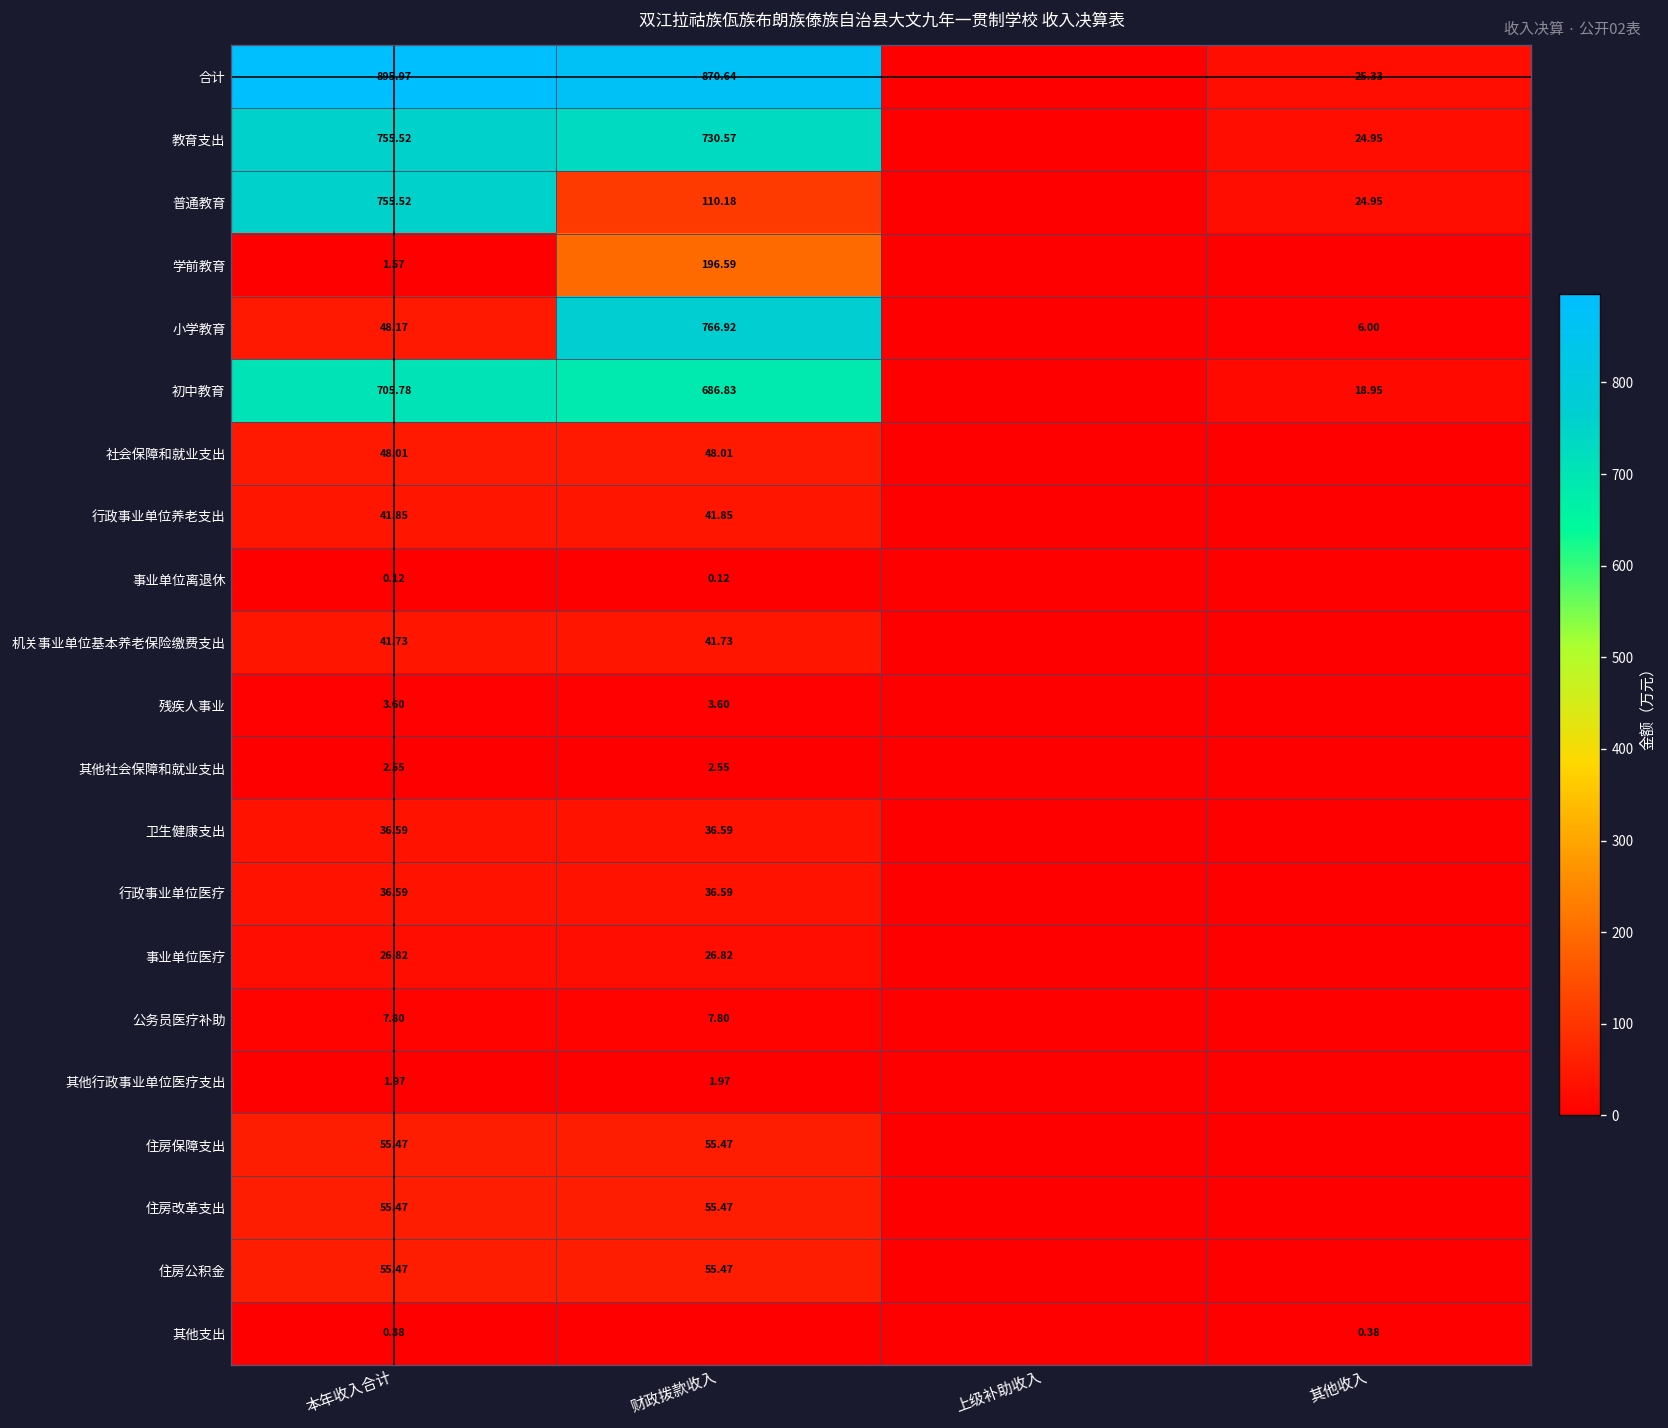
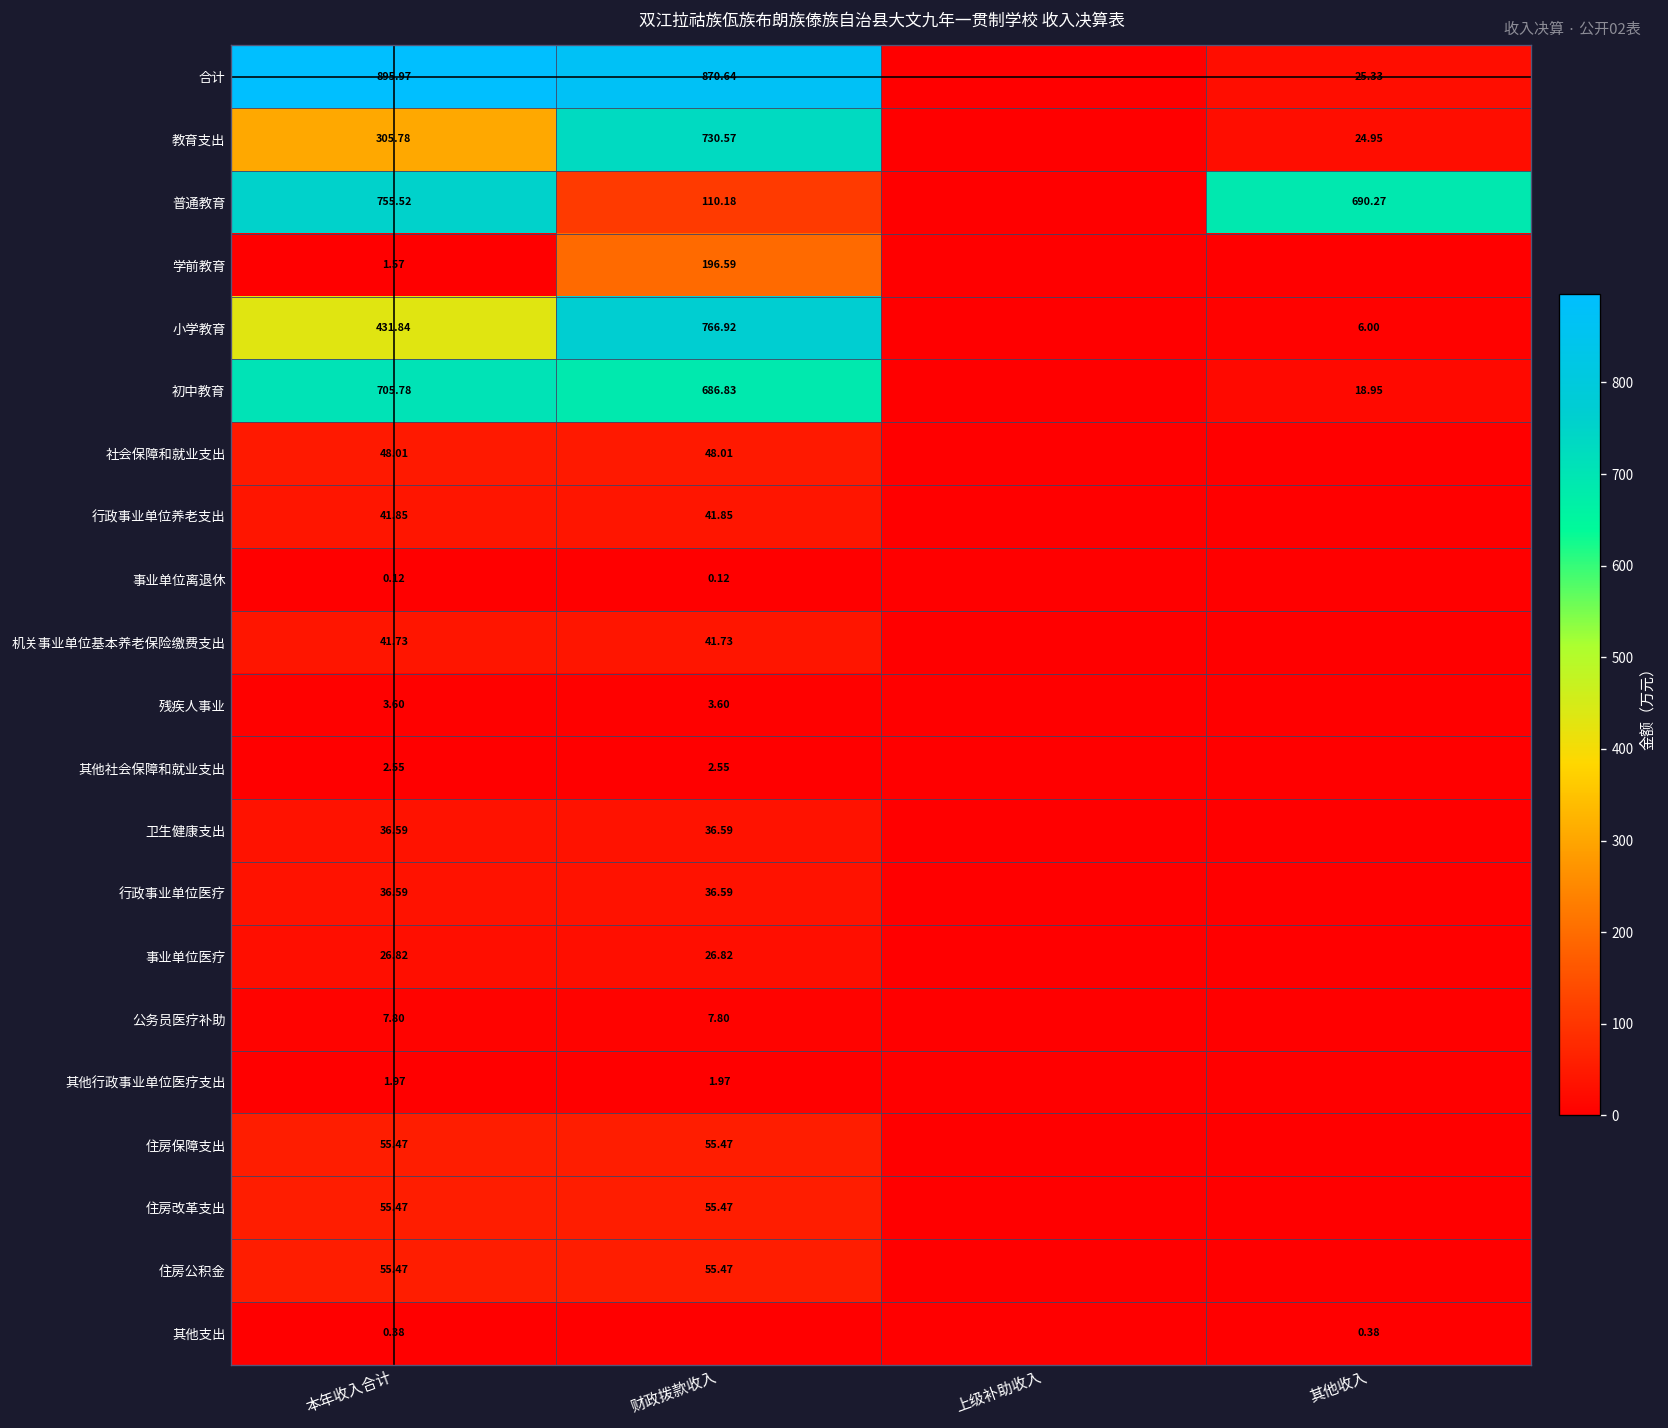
教育支出, 本年收入合计: 755.52 -> 305.78
普通教育, 其他收入: 24.95 -> 690.27
小学教育, 本年收入合计: 48.17 -> 431.84
